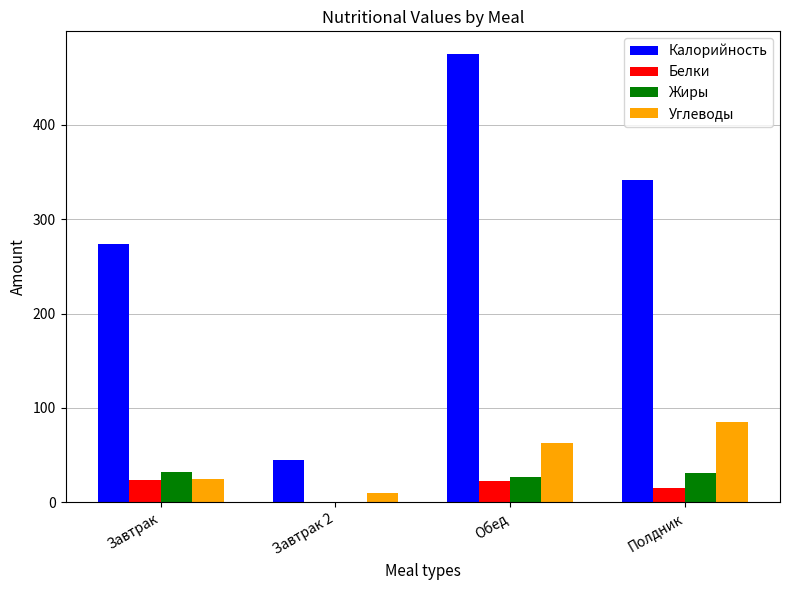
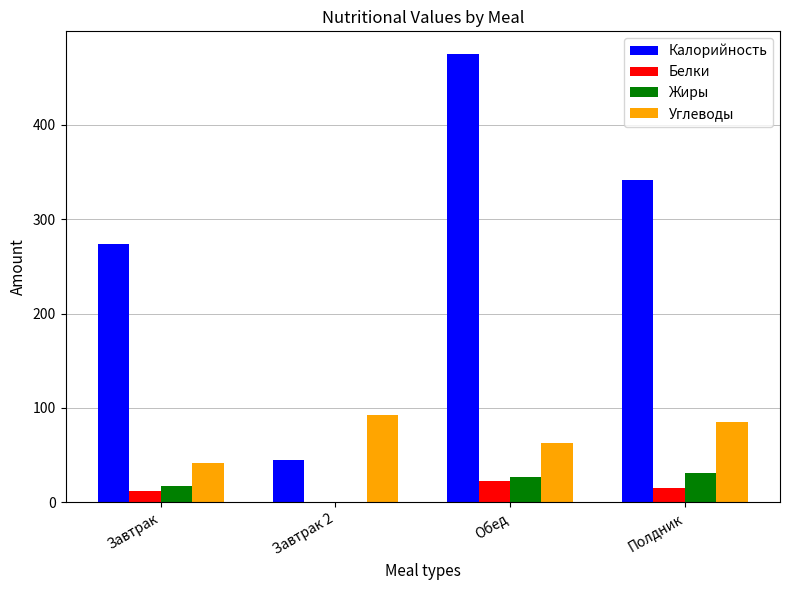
Белки, Завтрак: 20 -> 10
Жиры, Завтрак: 30 -> 20
Углеводы, Завтрак: 20 -> 40
Углеводы, Завтрак 2: 10 -> 90
